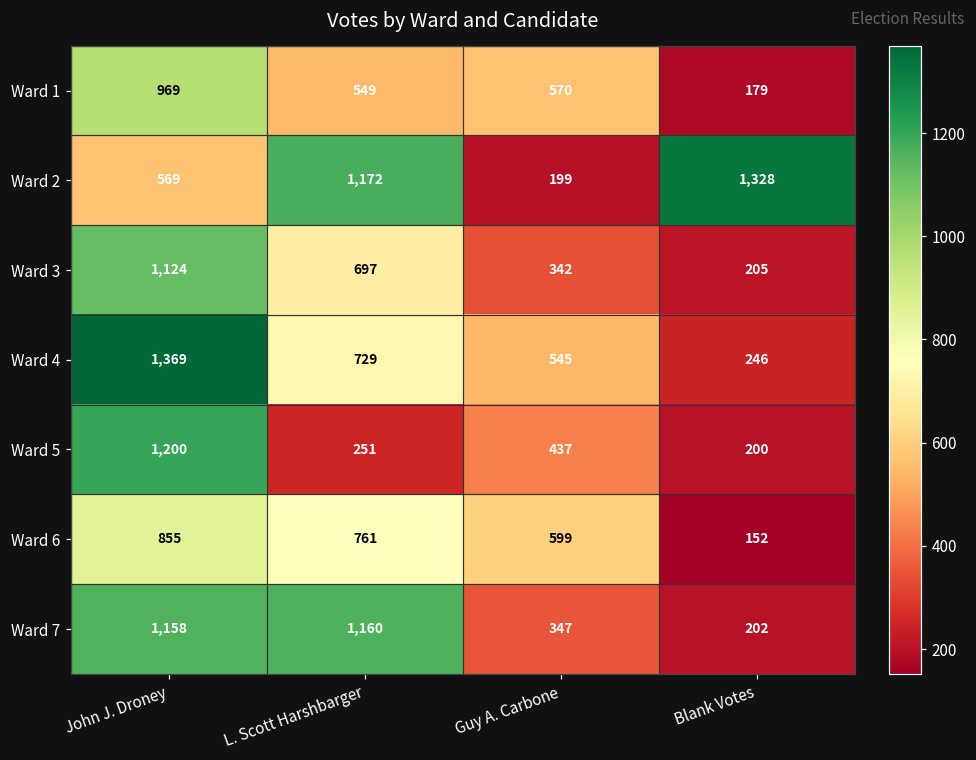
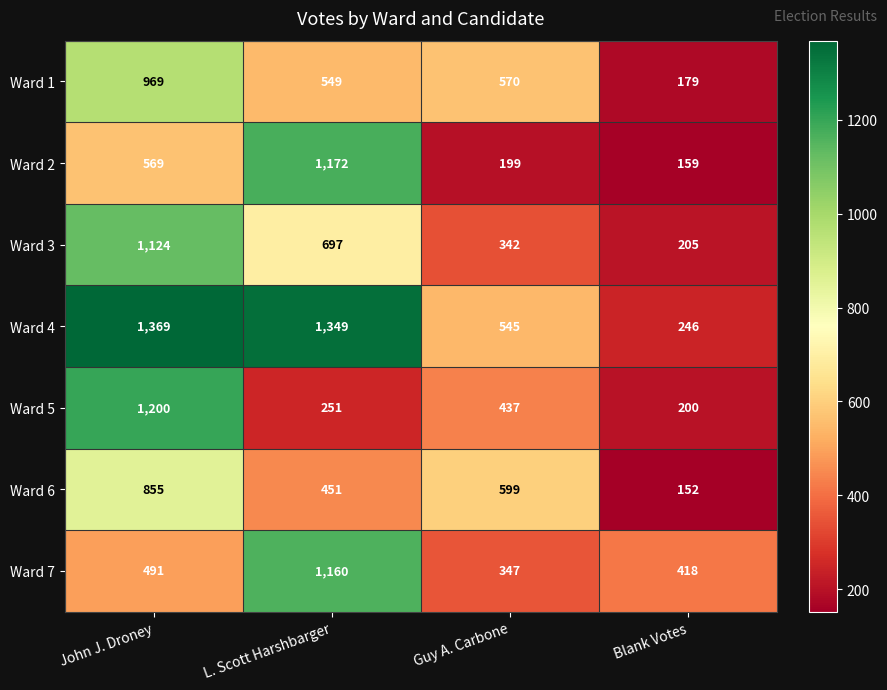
Ward 2, Blank Votes: 1,328 -> 159
Ward 4, L. Scott Harshbarger: 729 -> 1,349
Ward 6, L. Scott Harshbarger: 761 -> 451
Ward 7, John J. Droney: 1,158 -> 491
Ward 7, Blank Votes: 202 -> 418
